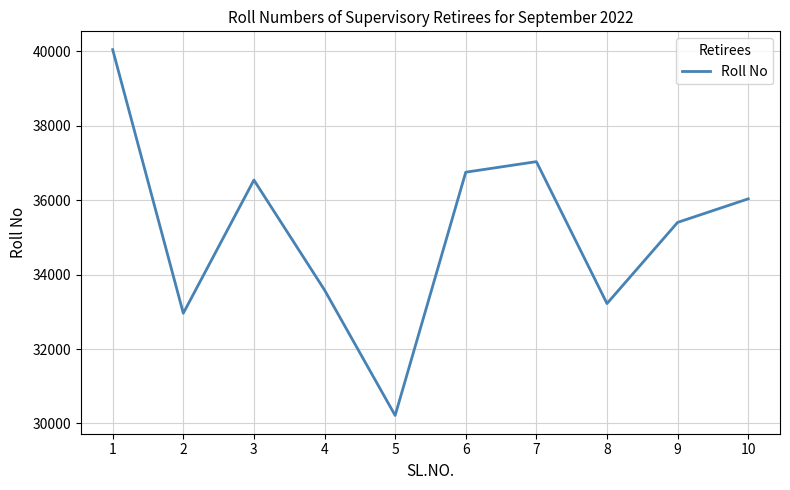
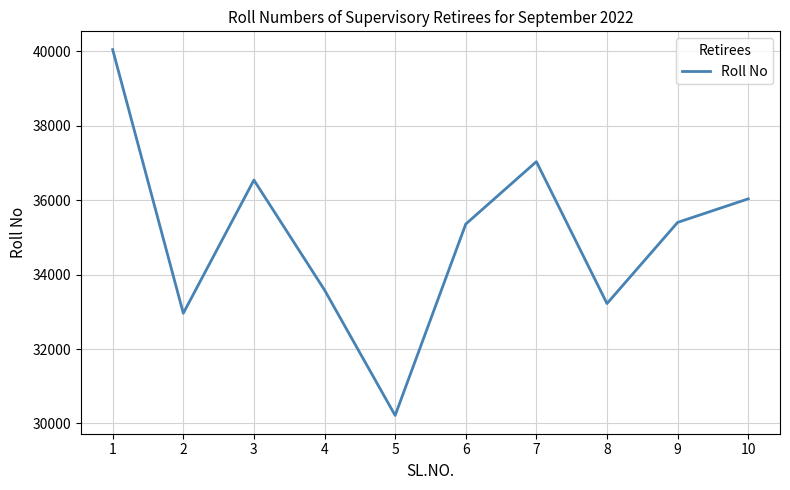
6: 36800 -> 35400
